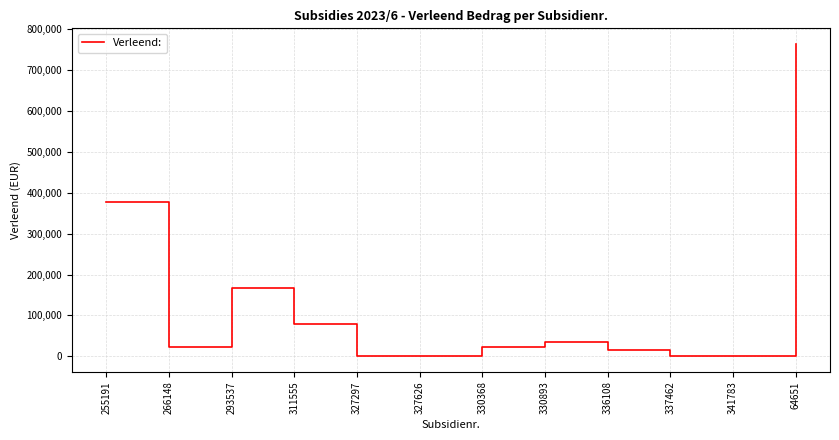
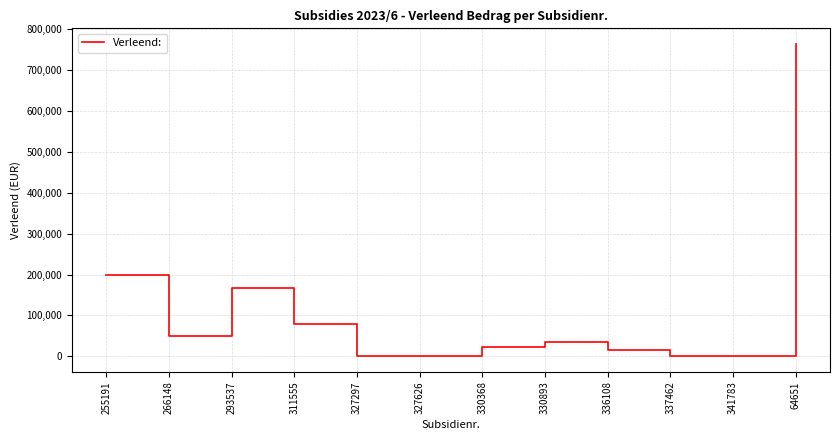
255191: 380,000 -> 200,000
266148: 20,000 -> 50,000
